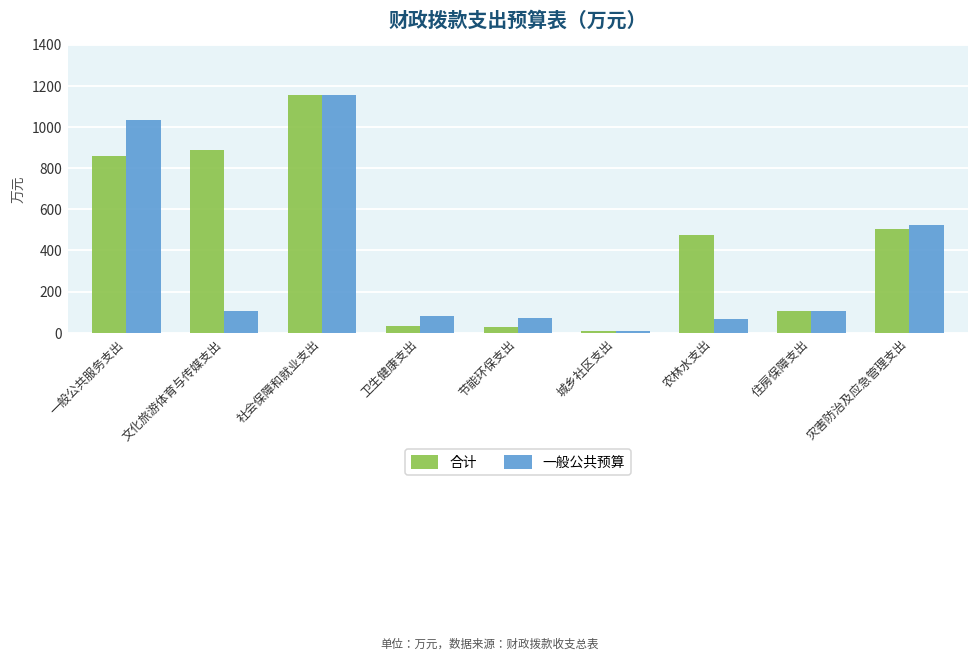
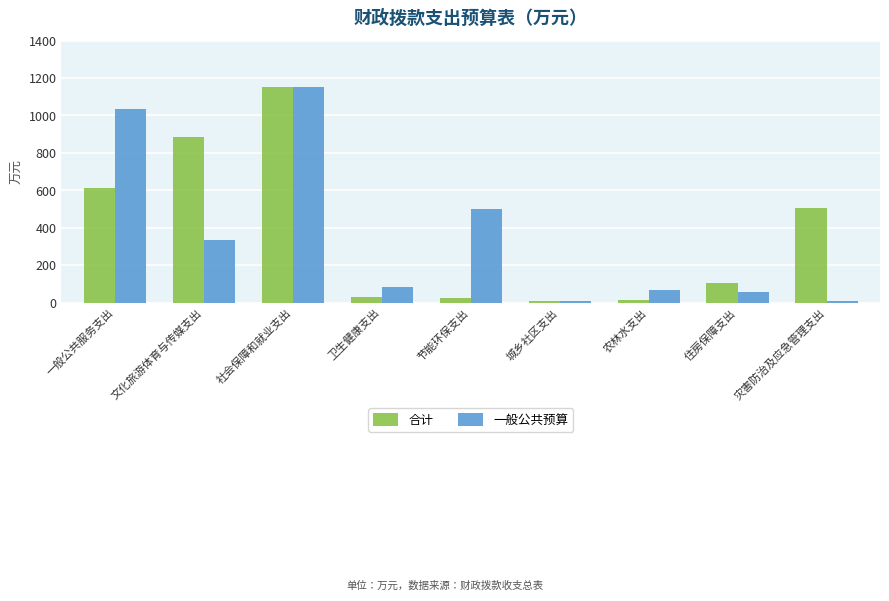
合计, 一般公共服务支出: 860 -> 610
一般公共预算, 文化旅游体育与传媒支出: 110 -> 330
一般公共预算, 节能环保支出: 70 -> 500
合计, 农林水支出: 470 -> 10
一般公共预算, 住房保障支出: 100 -> 60
一般公共预算, 灾害防治及应急管理支出: 520 -> 10
